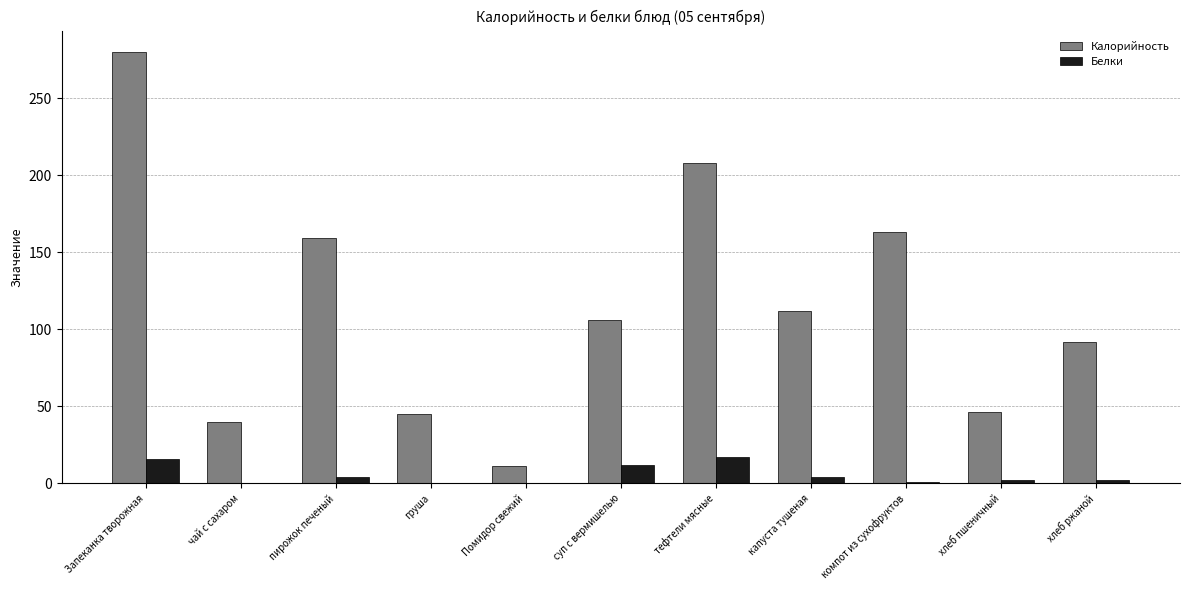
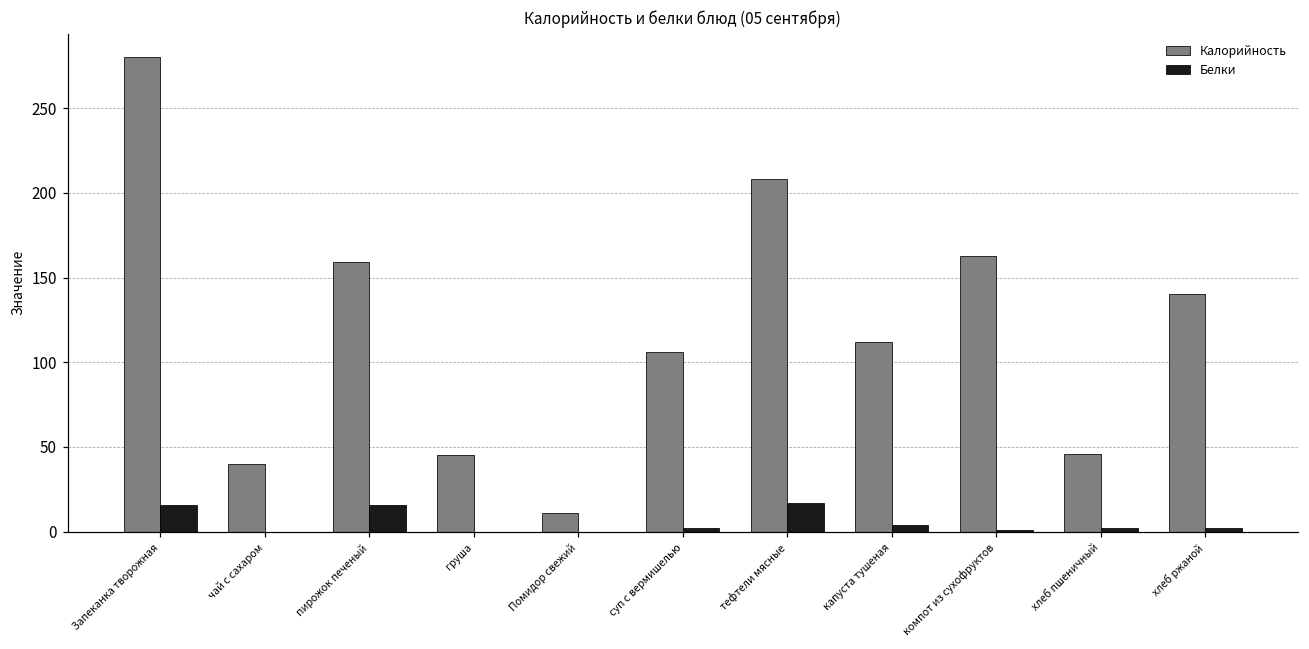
Белки, пирожок печеный: 4 -> 16
Белки, суп с вермишелью: 12 -> 2
Калорийность, хлеб ржаной: 92 -> 140
